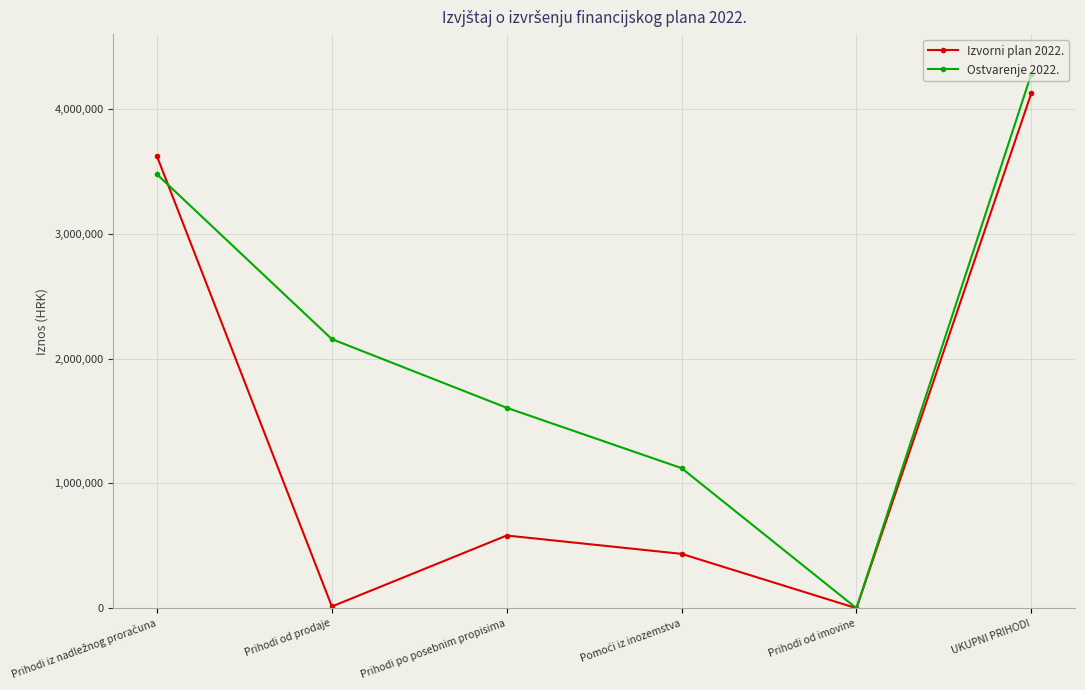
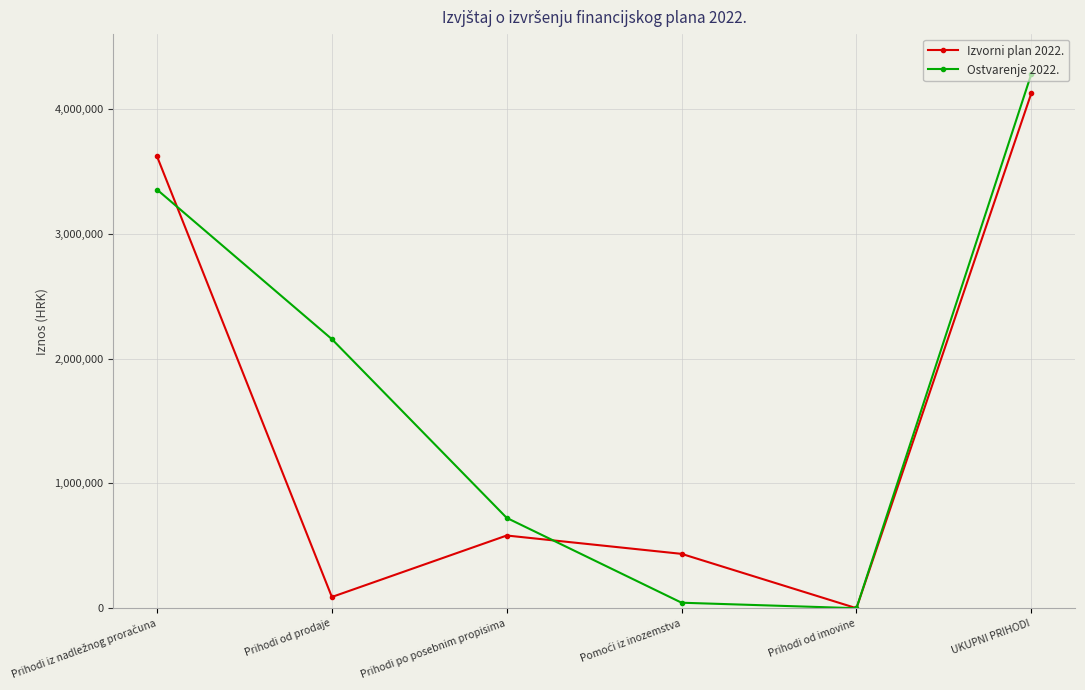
Ostvarenje 2022., Prihodi iz nadležnog proračuna: 3,480,000 -> 3,350,000
Izvorni plan 2022., Prihodi od prodaje: 10,000 -> 90,000
Ostvarenje 2022., Prihodi po posebnim propisima: 1,610,000 -> 720,000
Ostvarenje 2022., Pomoći iz inozemstva: 1,120,000 -> 40,000
